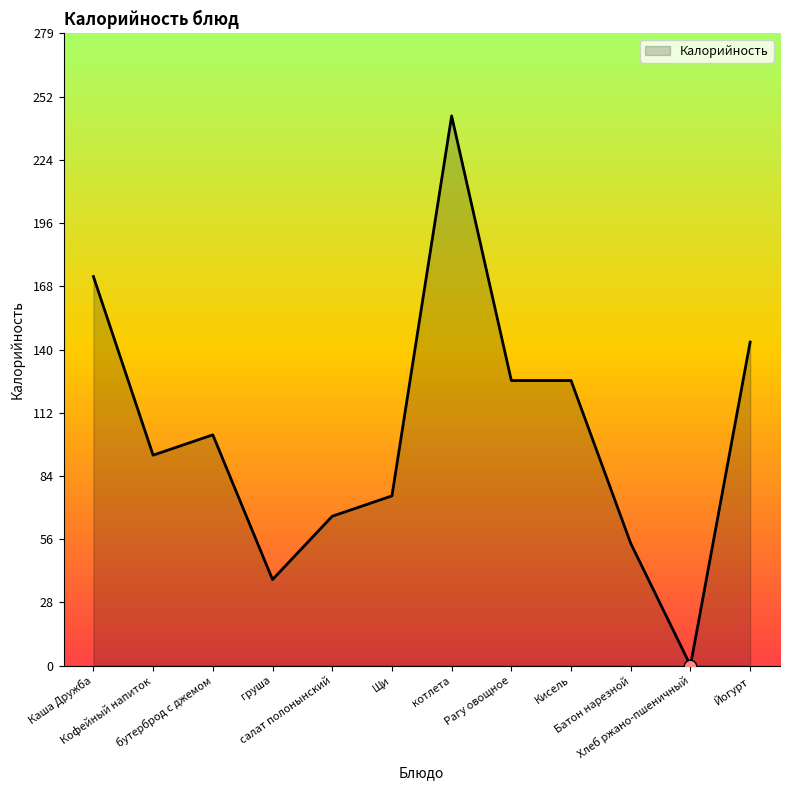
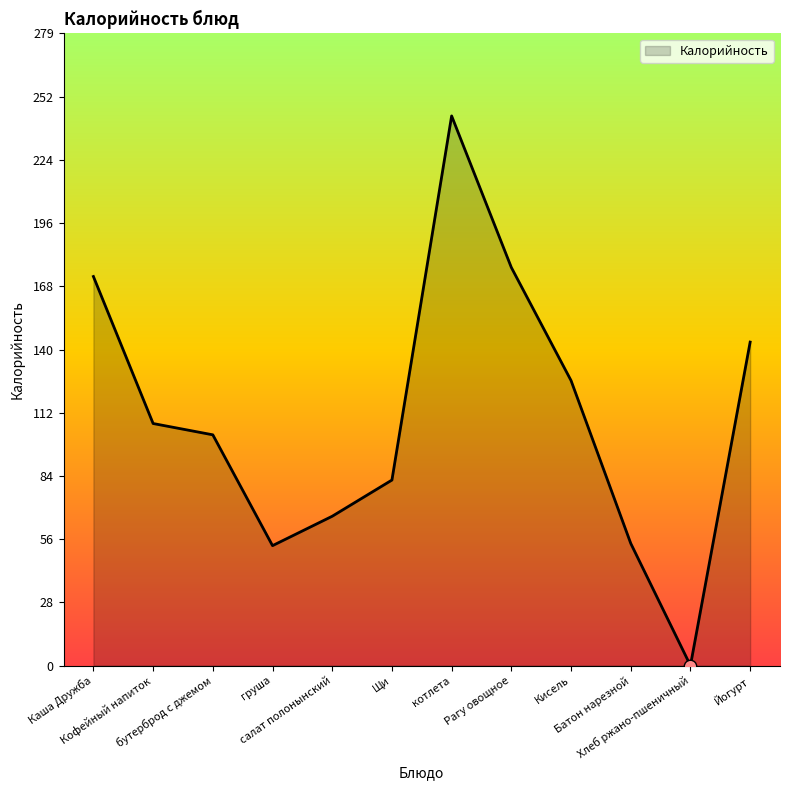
Калорийность, Кофейный напиток: 93 -> 107
Калорийность, груша: 38 -> 53
Калорийность, Щи: 75 -> 82
Калорийность, Рагу овощное: 126 -> 176
